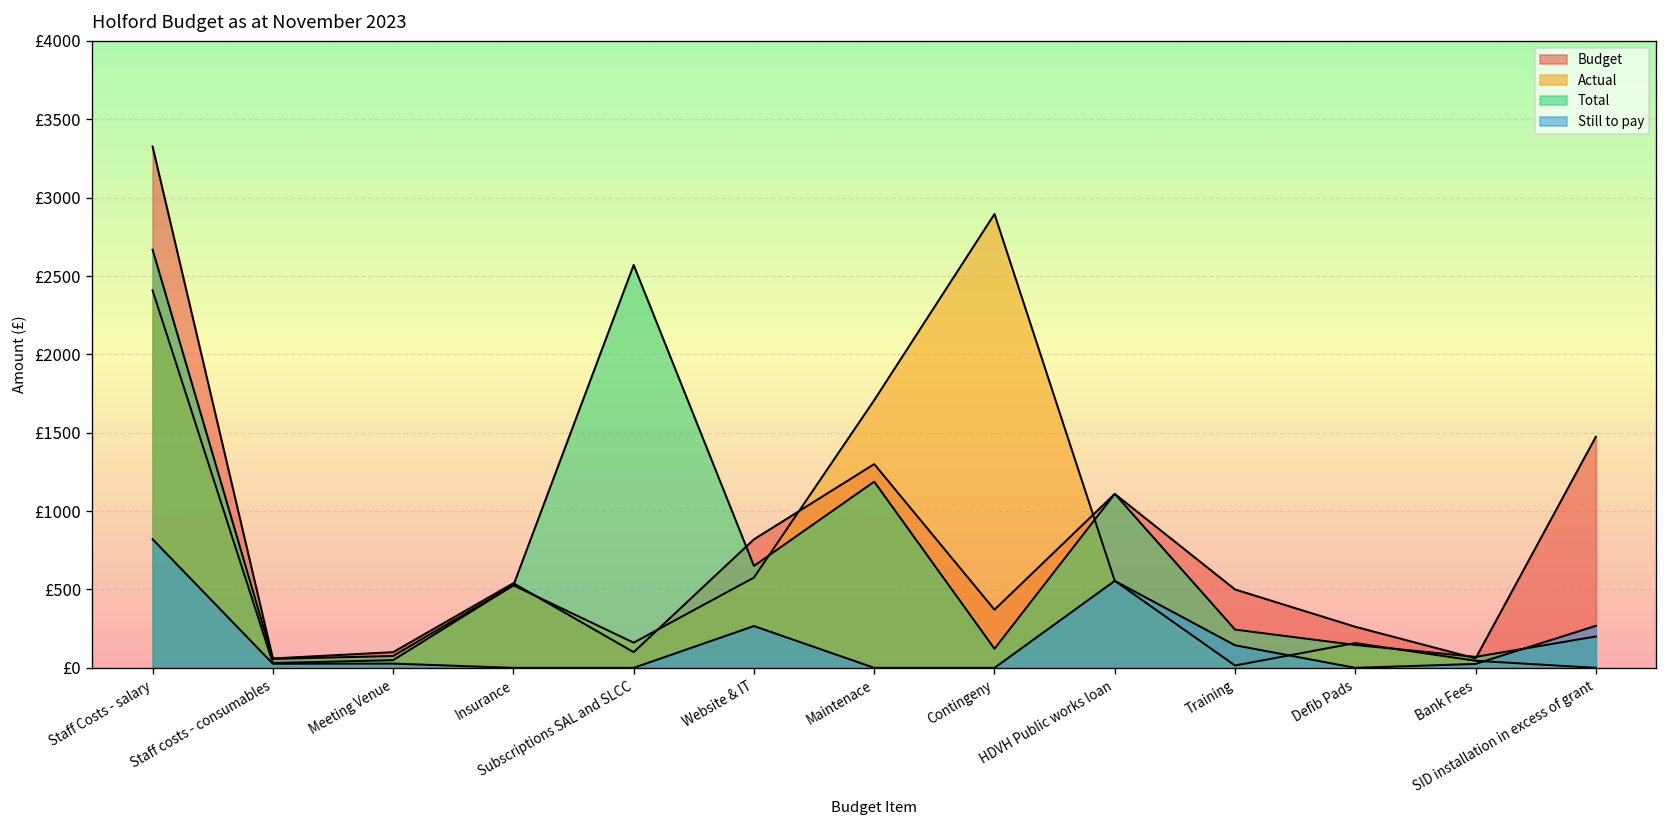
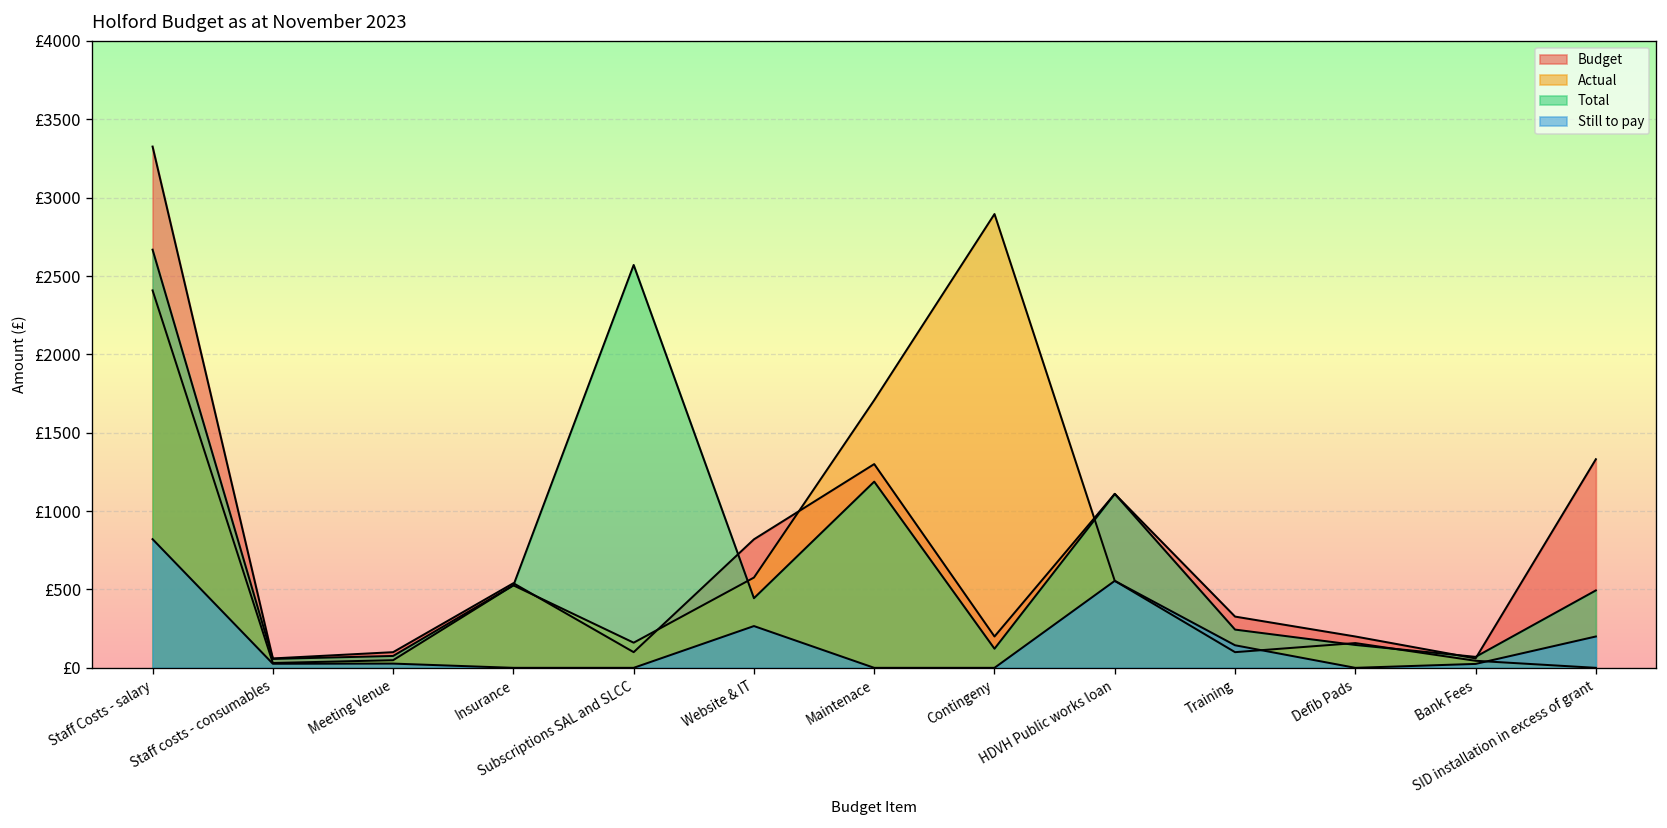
Total, Website & IT: £650 -> £440
Budget, Contingeny: £370 -> £200
Budget, Training: £500 -> £330
Actual, Training: £20 -> £100
Budget, Defib Pads: £260 -> £200
Budget, SID installation in excess of grant: £1480 -> £1330
Total, SID installation in excess of grant: £200 -> £490
Still to pay, SID installation in excess of grant: £270 -> £200
